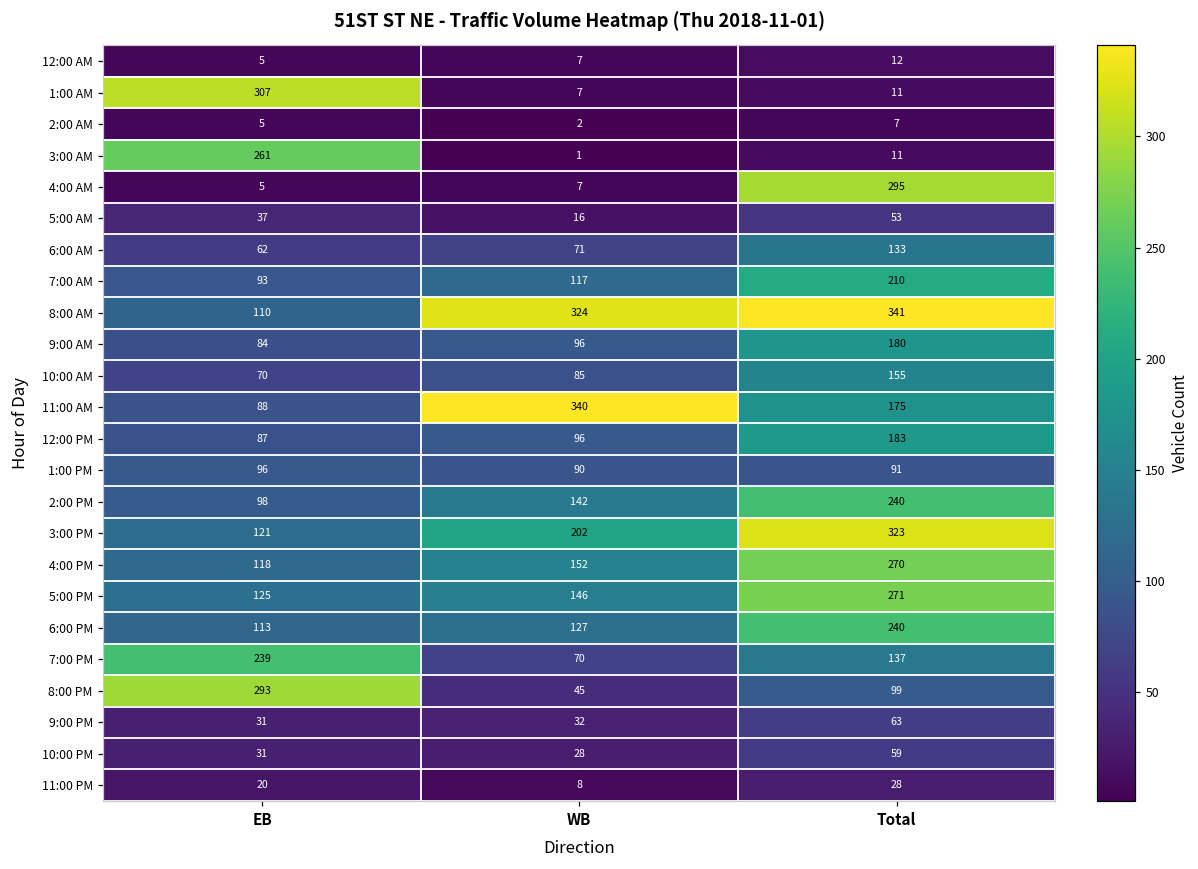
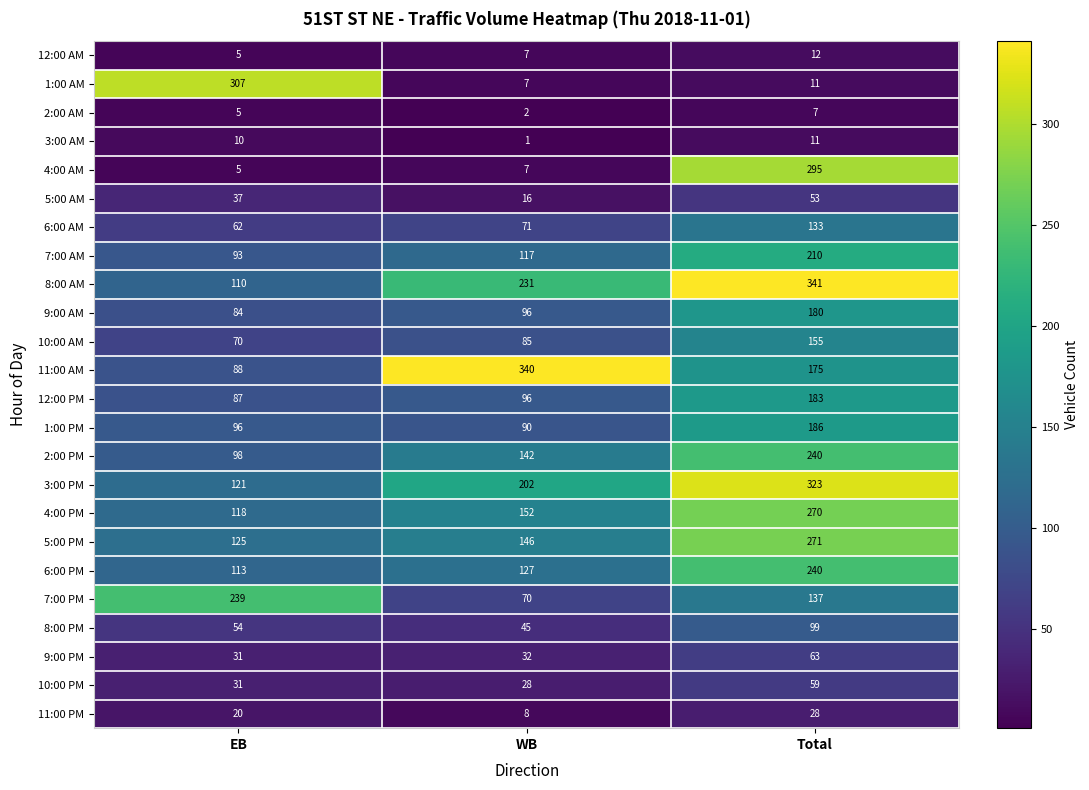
3:00 AM, EB: 261 -> 10
8:00 AM, WB: 324 -> 231
1:00 PM, Total: 91 -> 186
8:00 PM, EB: 293 -> 54
